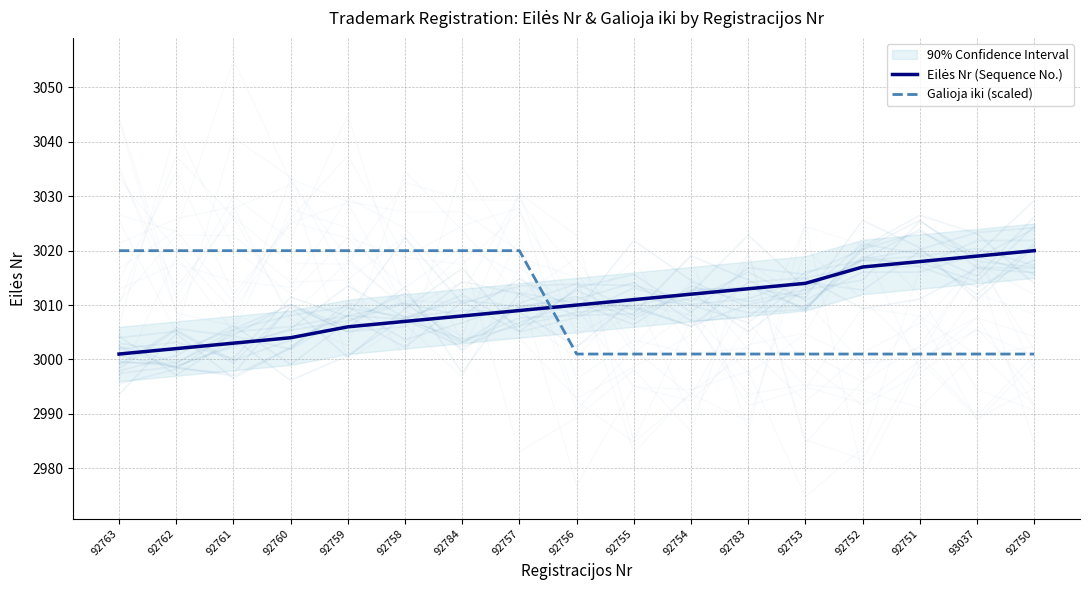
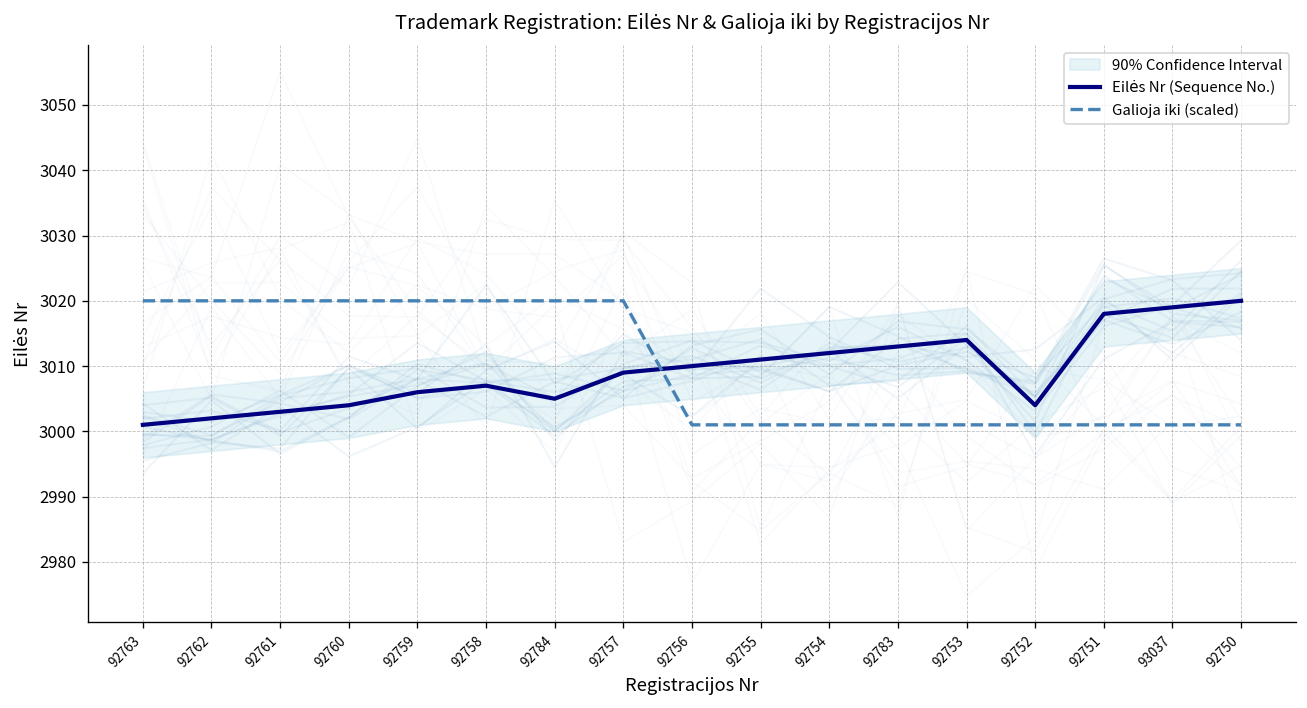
Eilės Nr (Sequence No.), 92784: 3008 -> 3005
Eilės Nr (Sequence No.), 92752: 3017 -> 3004
